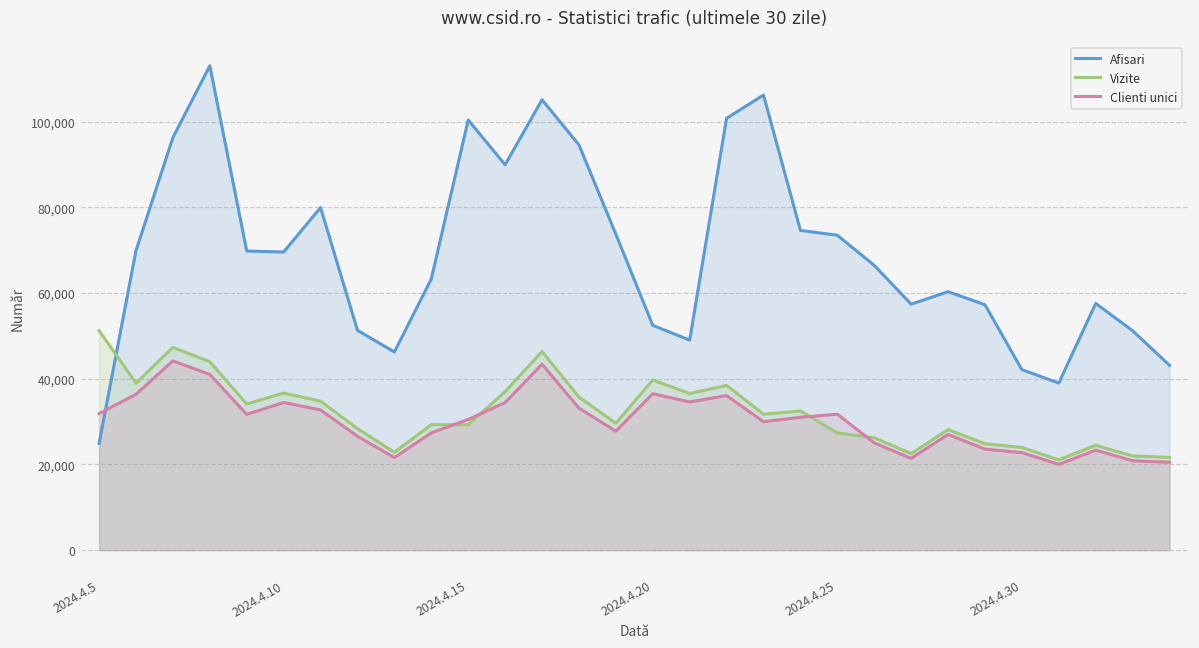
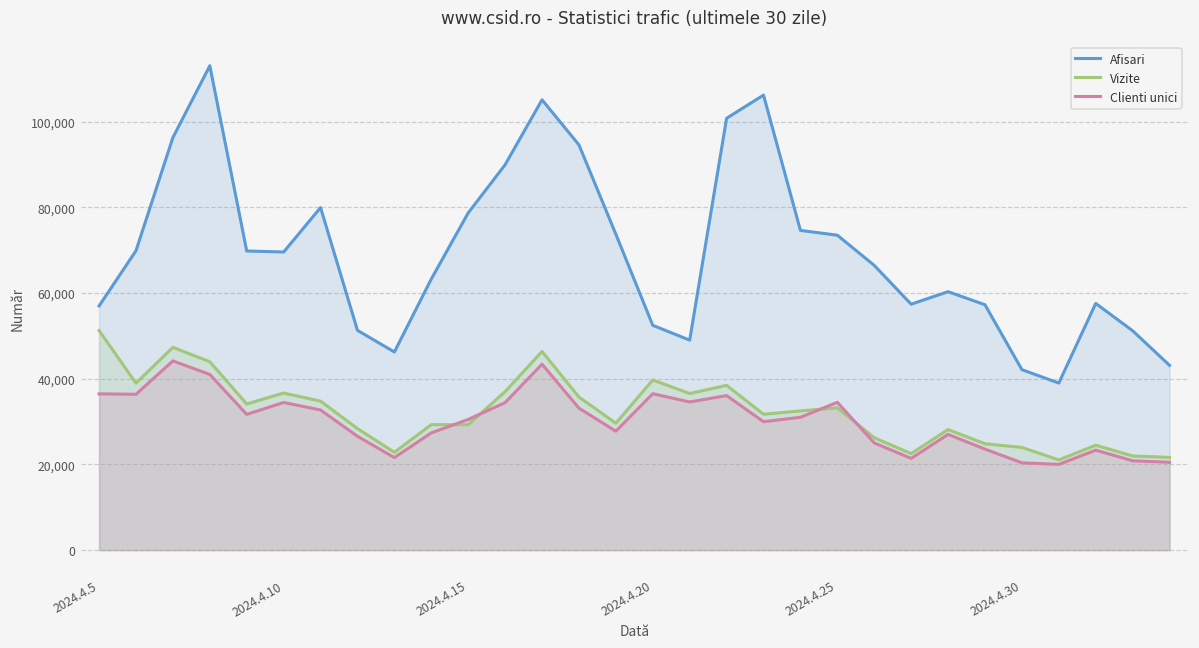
Afisari, 2024.4.5: 25,000 -> 57,000
Clienti unici, 2024.4.5: 32,000 -> 36,000
Afisari, 2024.4.15: 100,000 -> 79,000
Vizite, 2024.4.25: 27,000 -> 33,000
Clienti unici, 2024.4.25: 32,000 -> 34,000
Clienti unici, 2024.4.30: 23,000 -> 20,000
